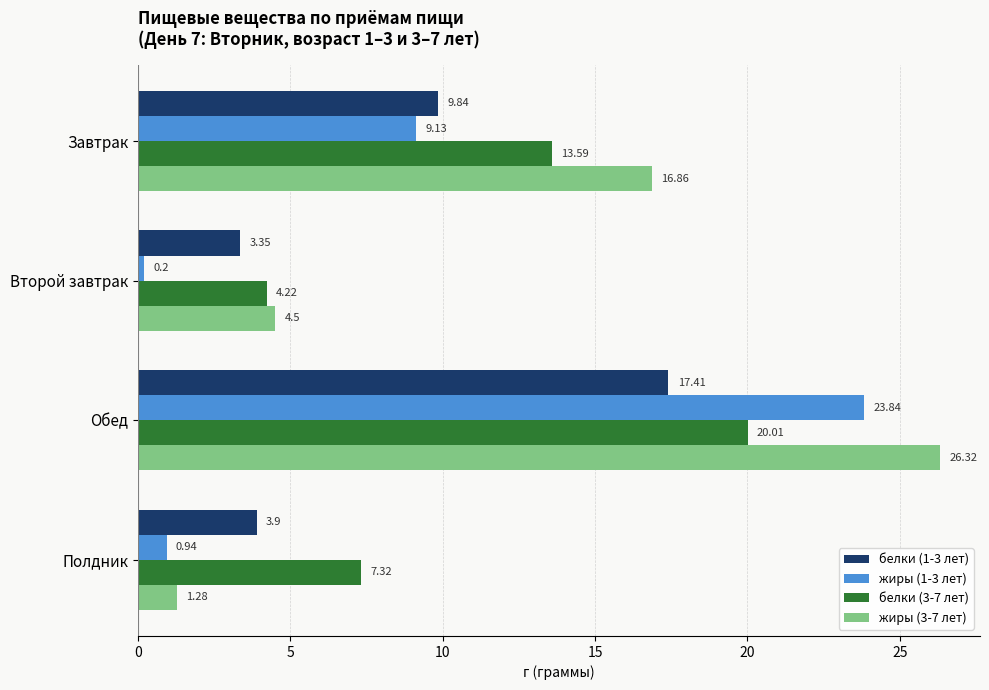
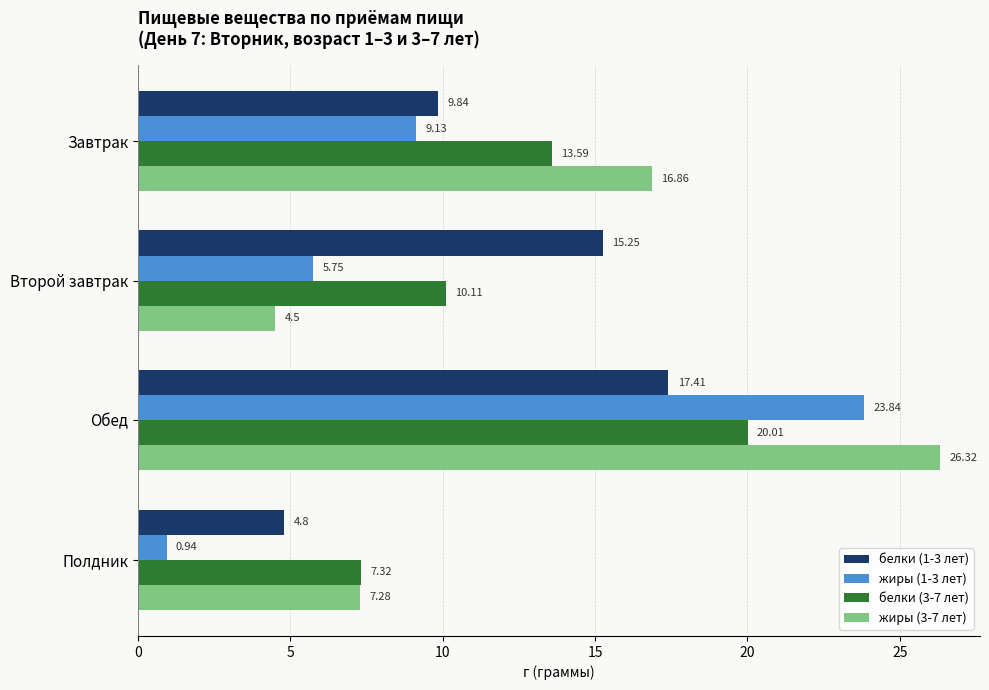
белки (1-3 лет), Второй завтрак: 3.35 -> 15.25
жиры (1-3 лет), Второй завтрак: 0.2 -> 5.75
белки (3-7 лет), Второй завтрак: 4.22 -> 10.11
белки (1-3 лет), Полдник: 3.9 -> 4.8
жиры (3-7 лет), Полдник: 1.28 -> 7.28
